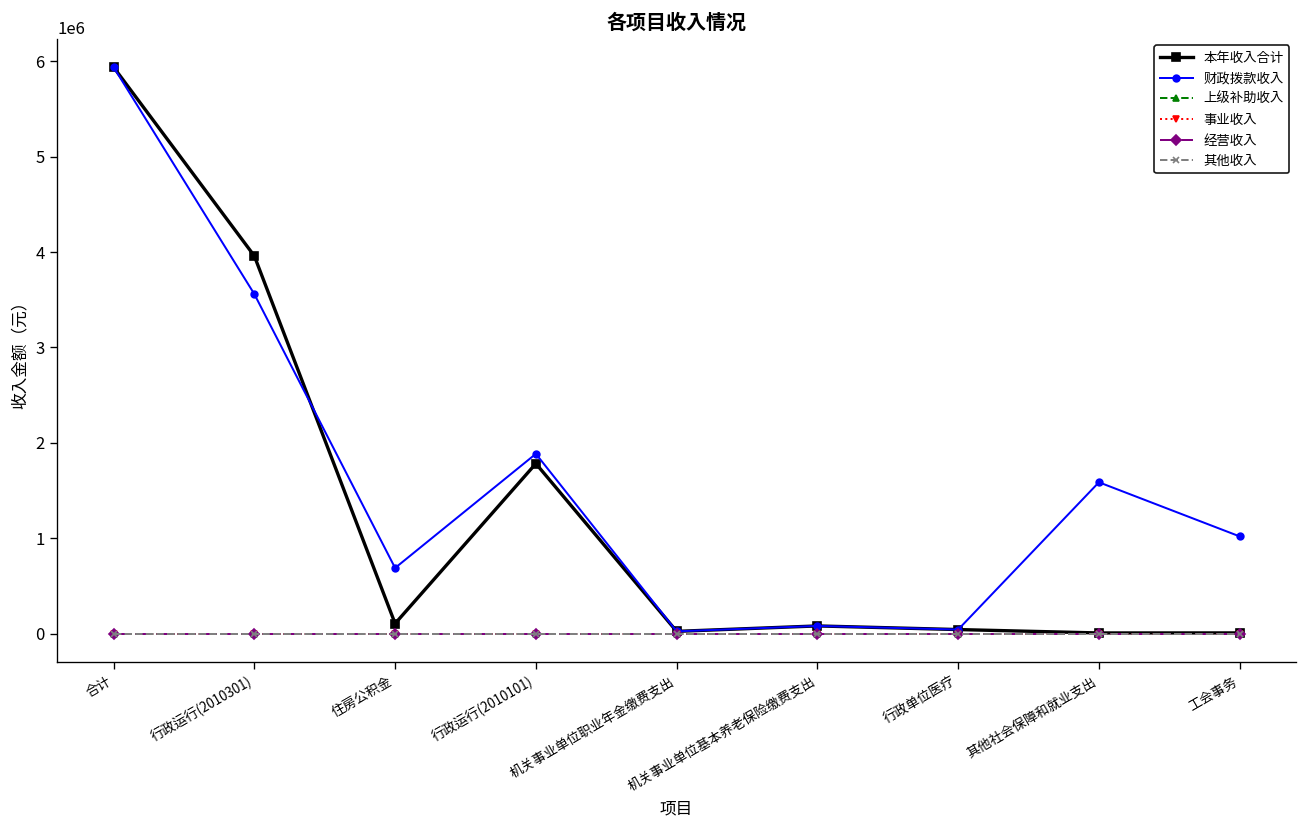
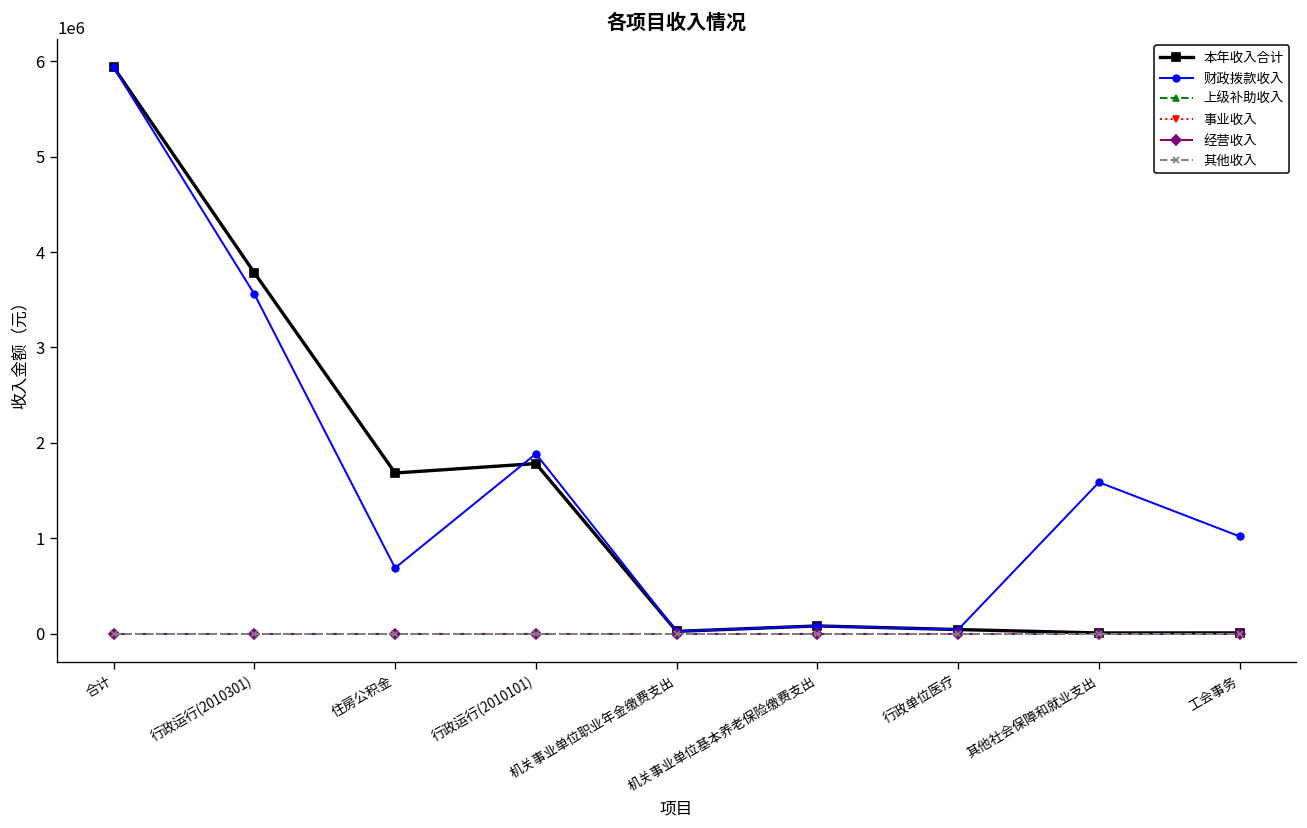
本年收入合计, 行政运行(2010301): 4000000 -> 3800000
本年收入合计, 住房公积金: 100000 -> 1700000
